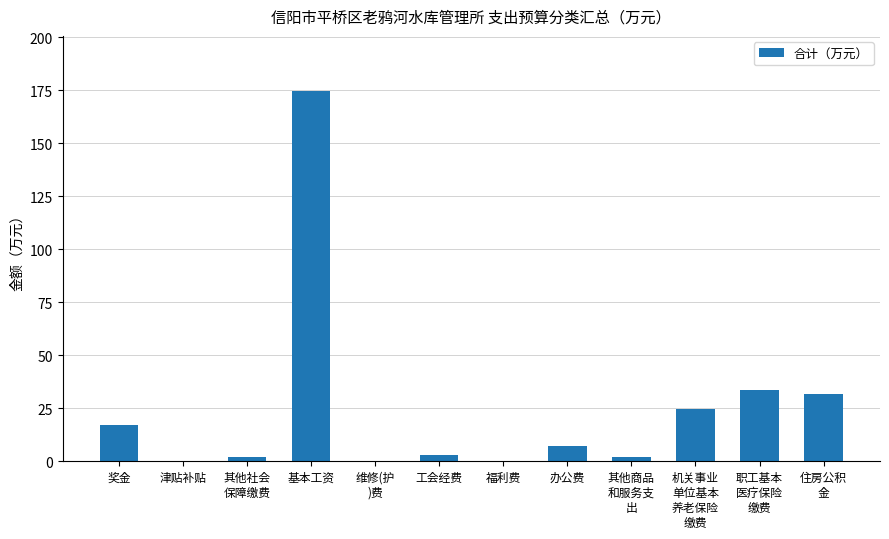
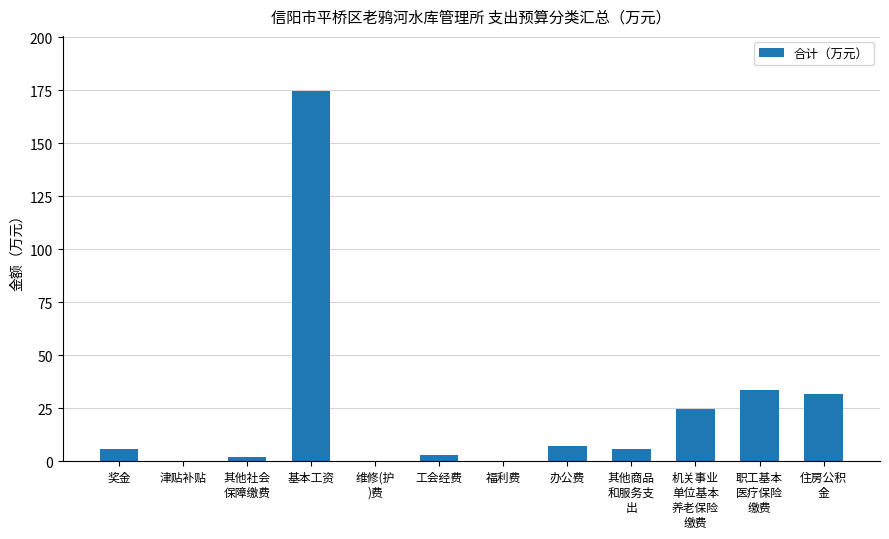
奖金: 17 -> 6
其他商品 和服务支 出: 2 -> 6
